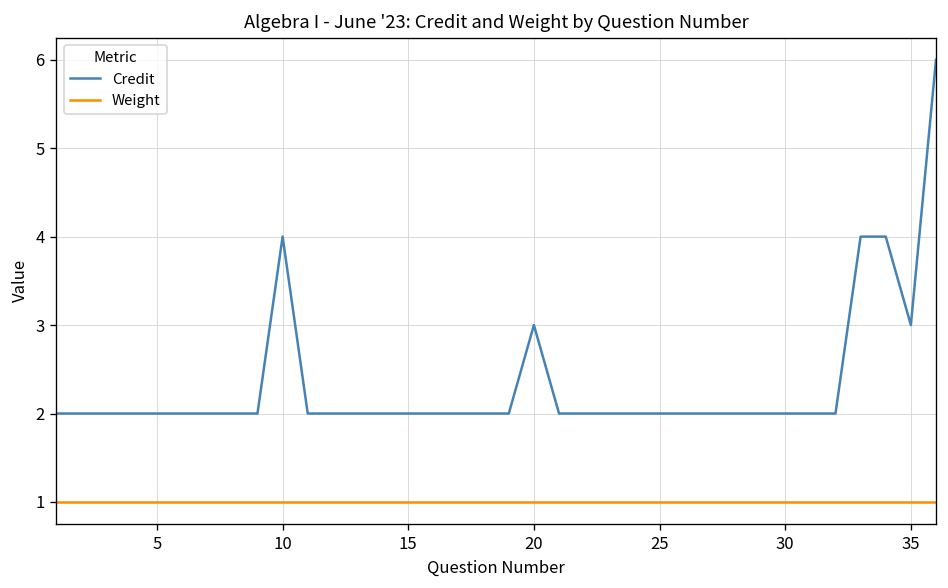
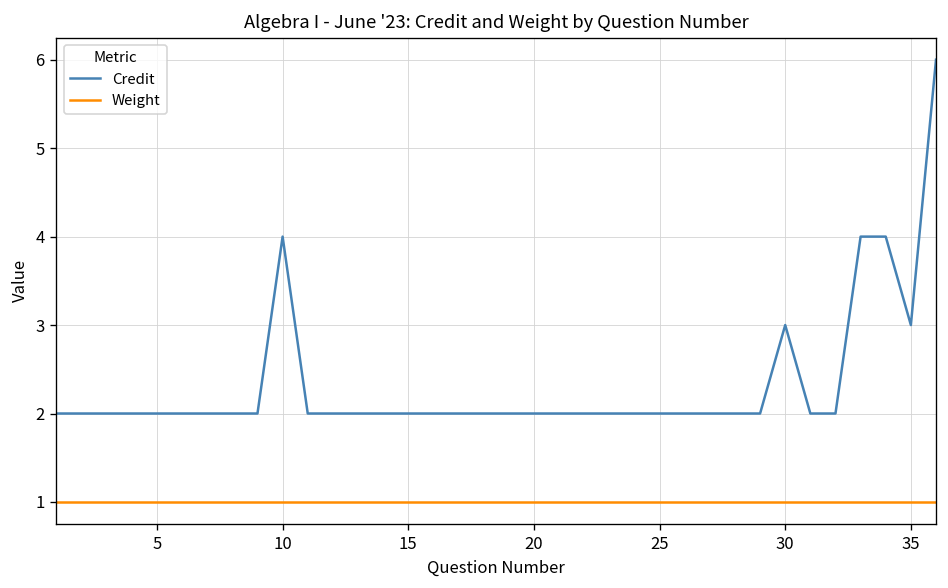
Credit, 20: 3 -> 2
Credit, 30: 2 -> 3
